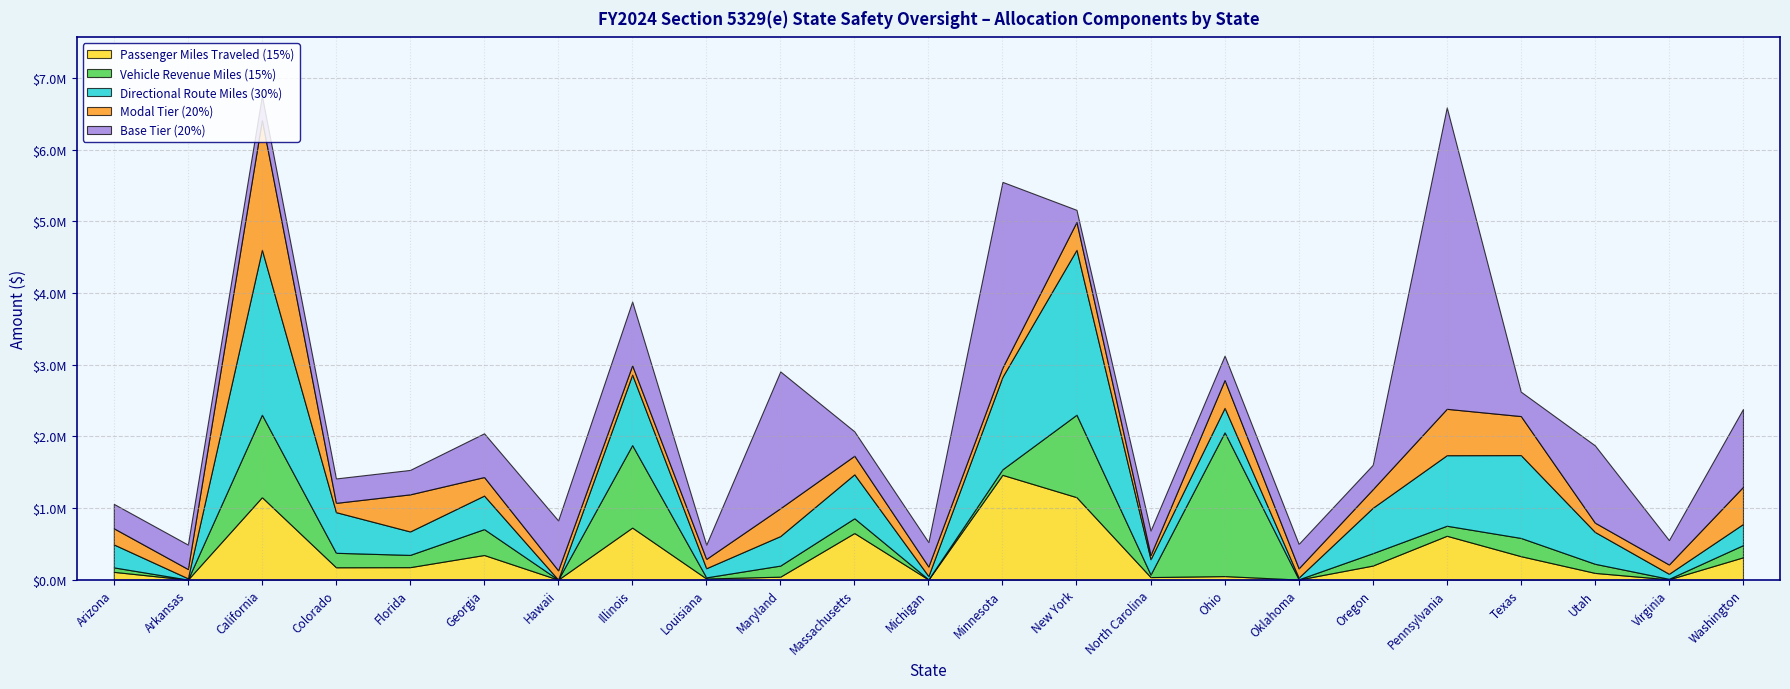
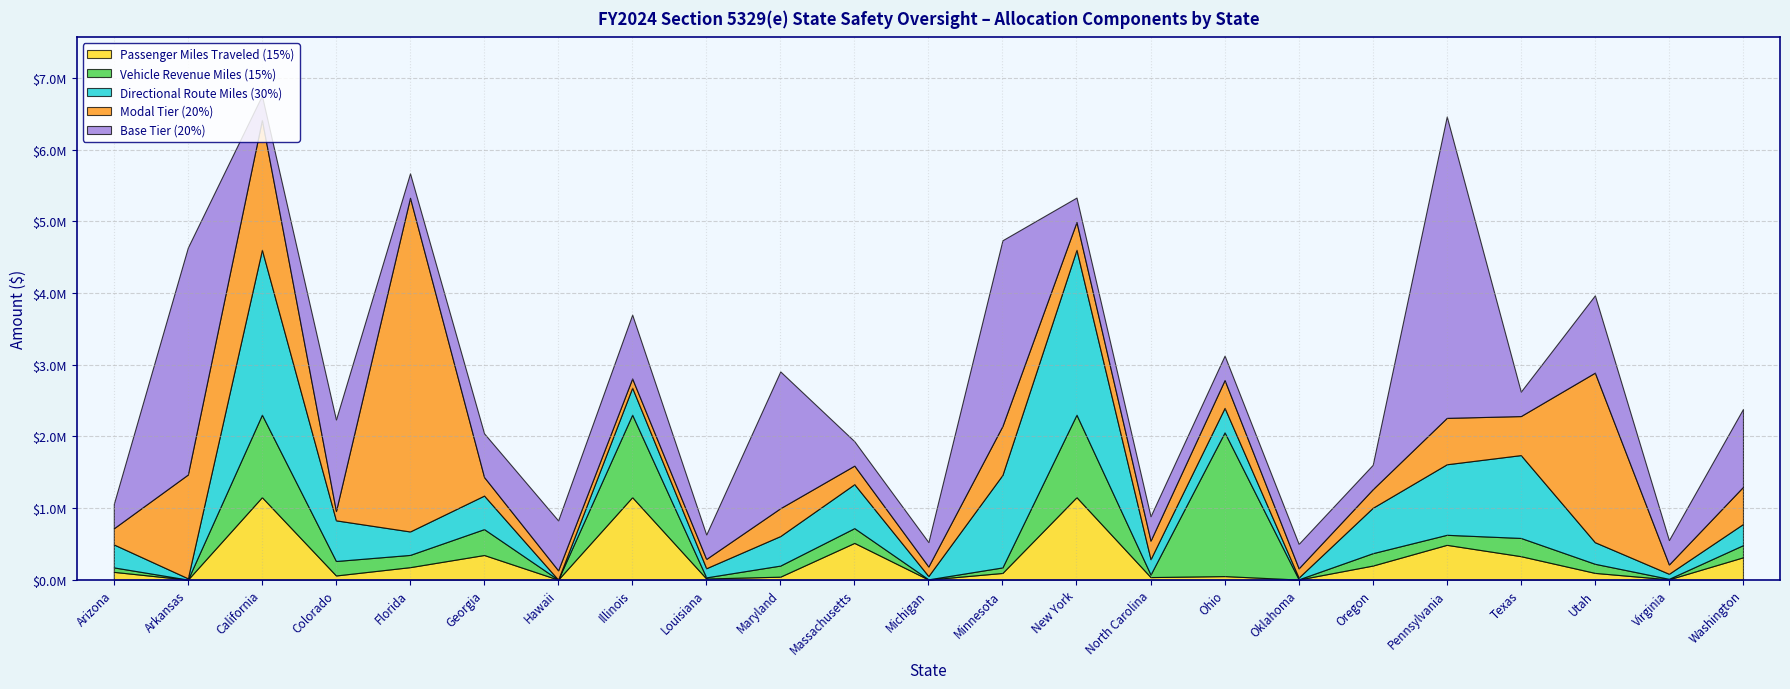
Modal Tier (20%), Arkansas: $100000 -> $1400000
Base Tier (20%), Arkansas: $300000 -> $3200000
Passenger Miles Traveled (15%), Colorado: $200000 -> $100000
Base Tier (20%), Colorado: $300000 -> $1300000
Modal Tier (20%), Florida: $500000 -> $4700000
Passenger Miles Traveled (15%), Illinois: $700000 -> $1200000
Directional Route Miles (30%), Illinois: $1000000 -> $400000
Base Tier (20%), Louisiana: $200000 -> $300000
Passenger Miles Traveled (15%), Massachusetts: $600000 -> $500000
Passenger Miles Traveled (15%), Minnesota: $1500000 -> $100000
Modal Tier (20%), Minnesota: $100000 -> $700000
Base Tier (20%), New York: $200000 -> $300000
Modal Tier (20%), North Carolina: $100000 -> $300000
Passenger Miles Traveled (15%), Pennsylvania: $600000 -> $500000
Directional Route Miles (30%), Utah: $400000 -> $300000
Modal Tier (20%), Utah: $100000 -> $2400000
